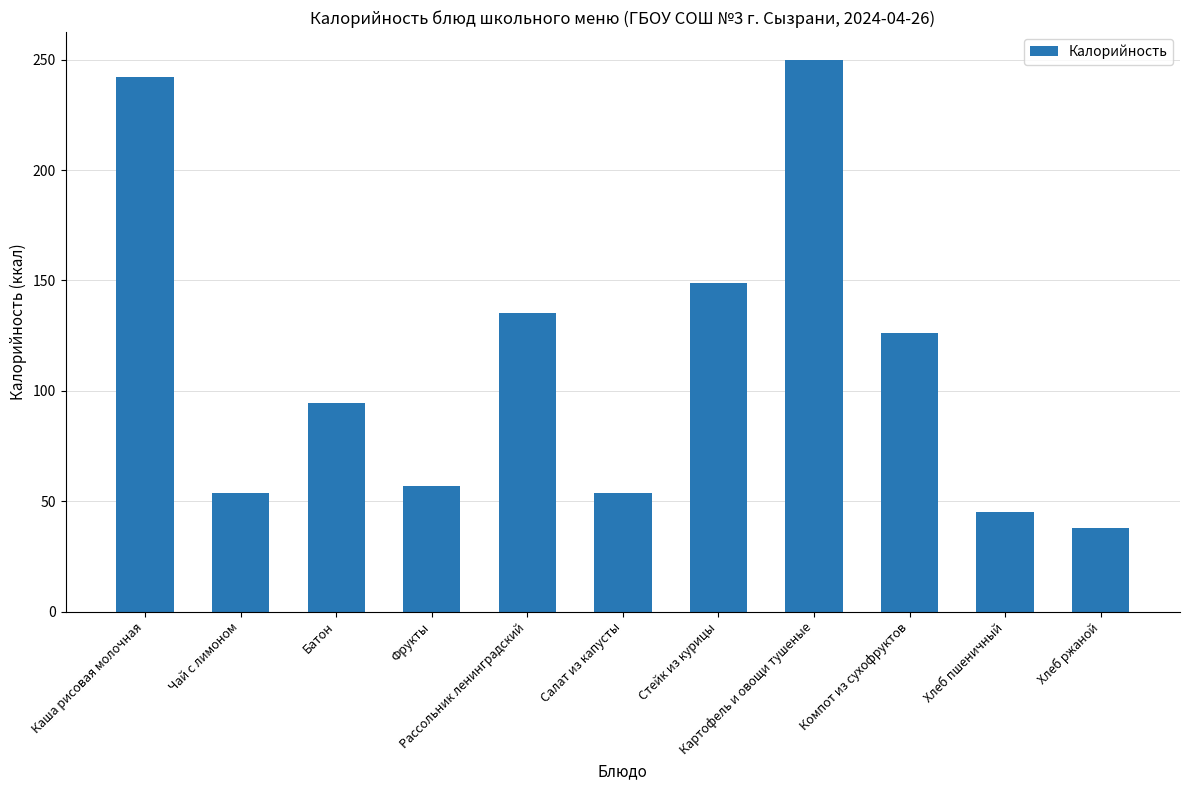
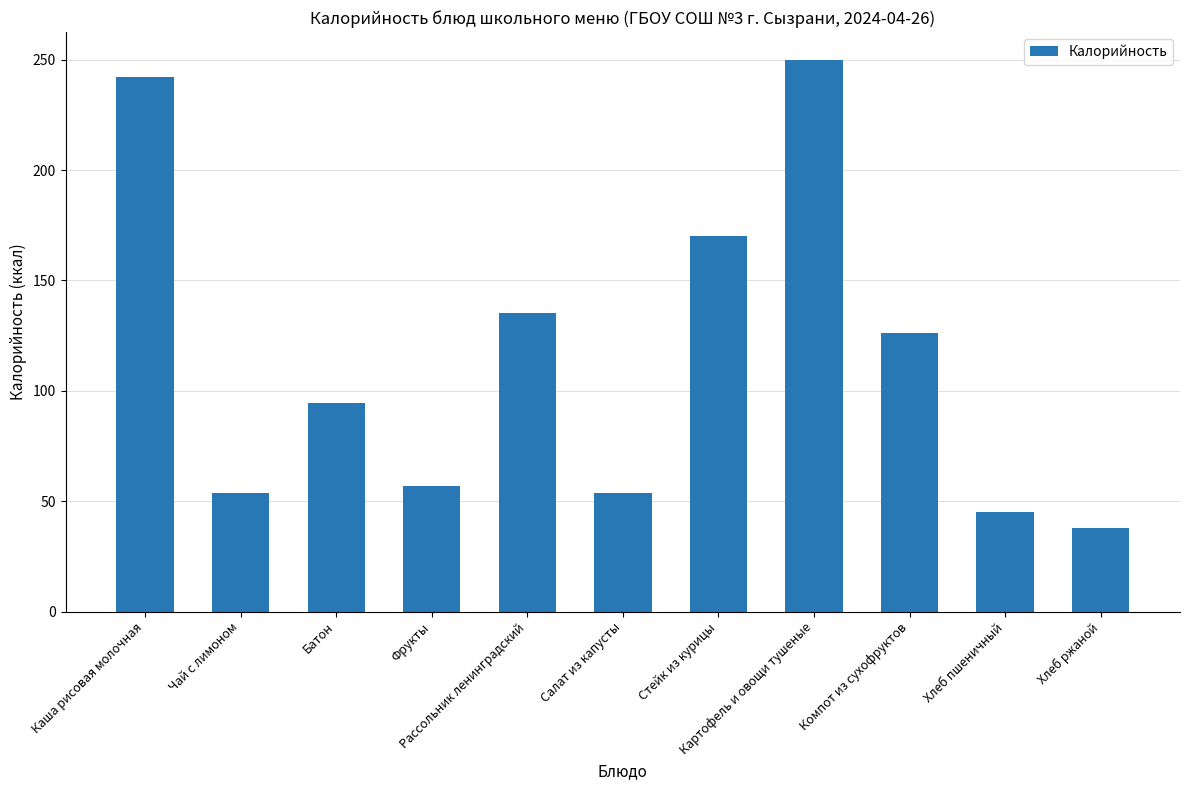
Стейк из курицы: 149 -> 170
